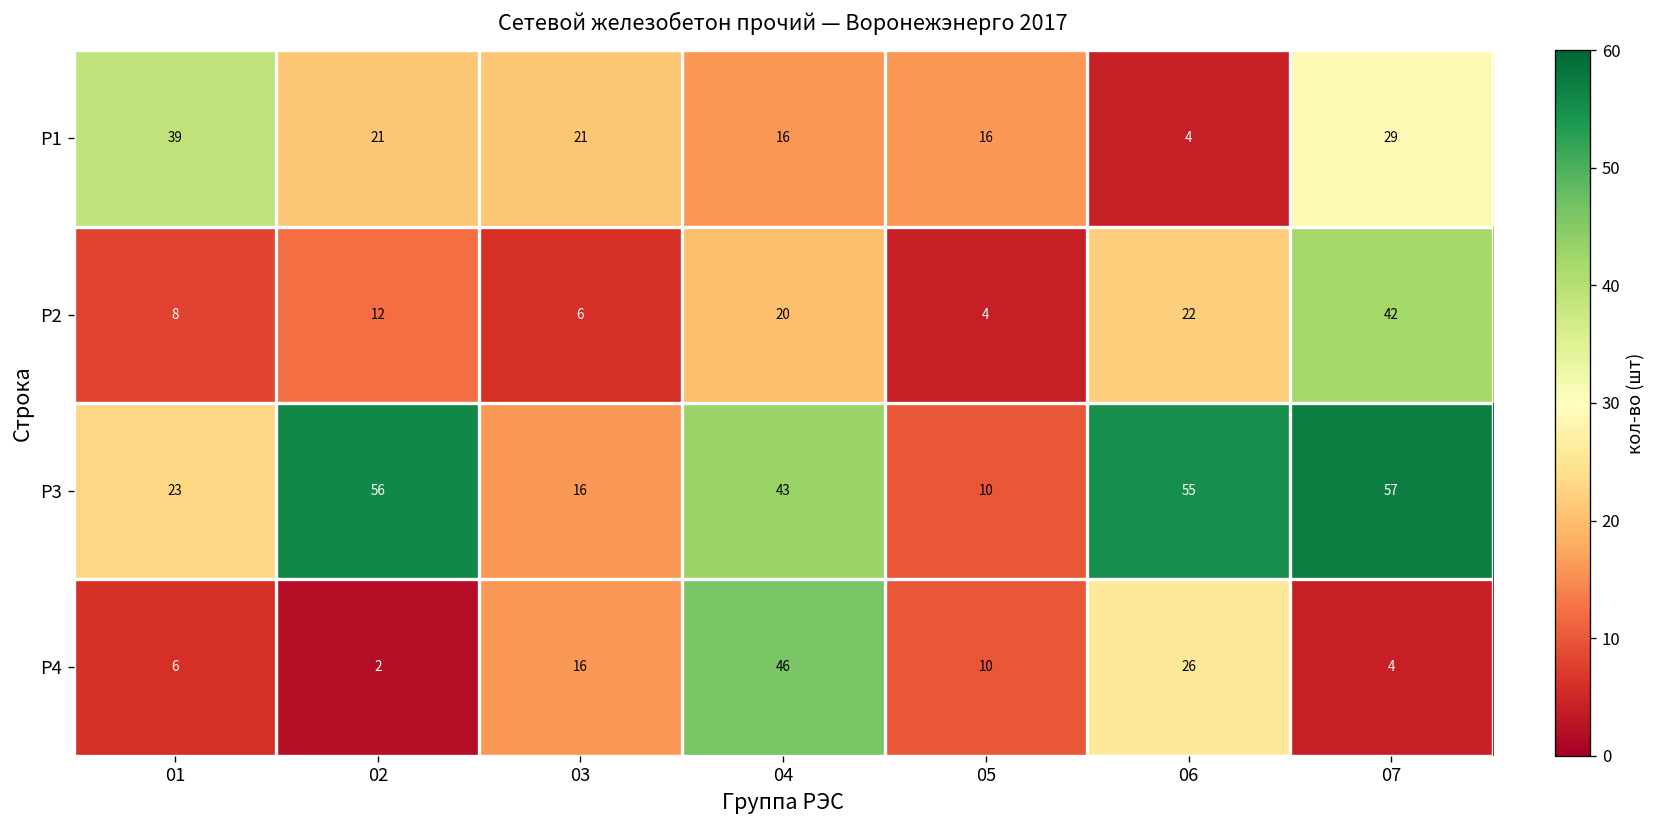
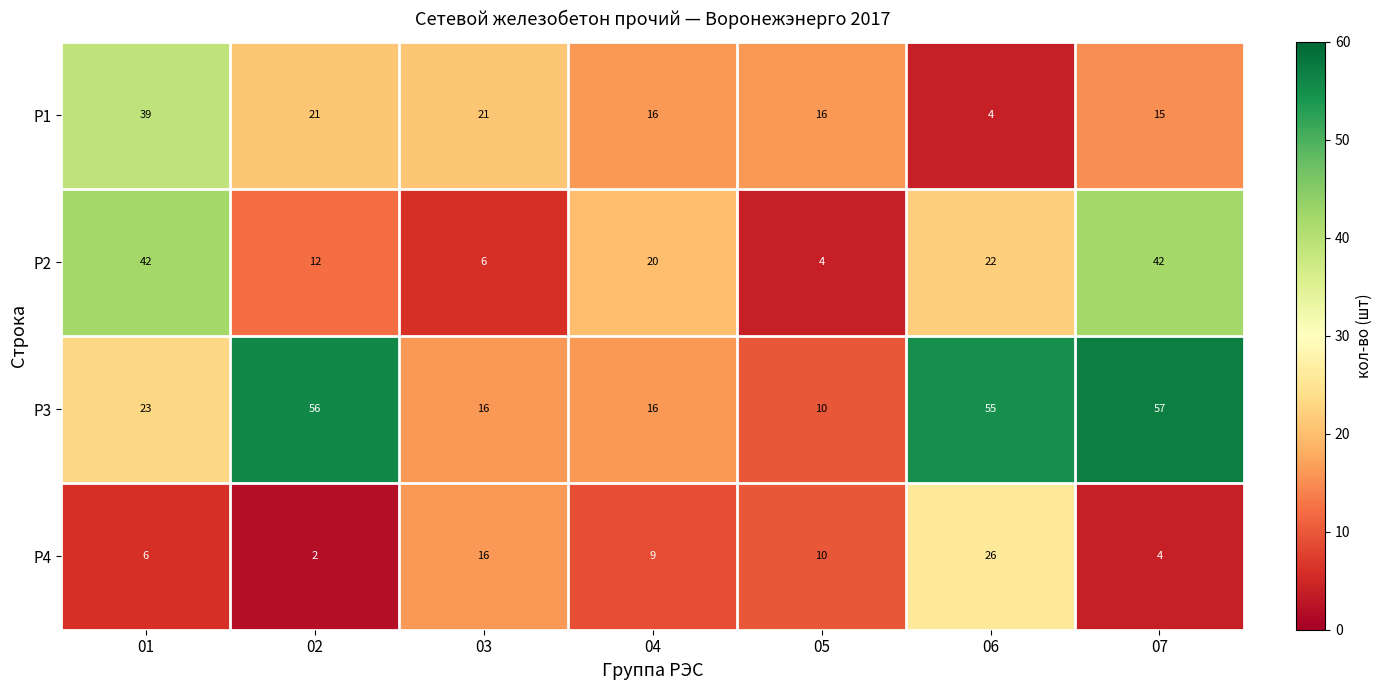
Р1, 07: 29 -> 15
Р2, 01: 8 -> 42
Р3, 04: 43 -> 16
Р4, 04: 46 -> 9
